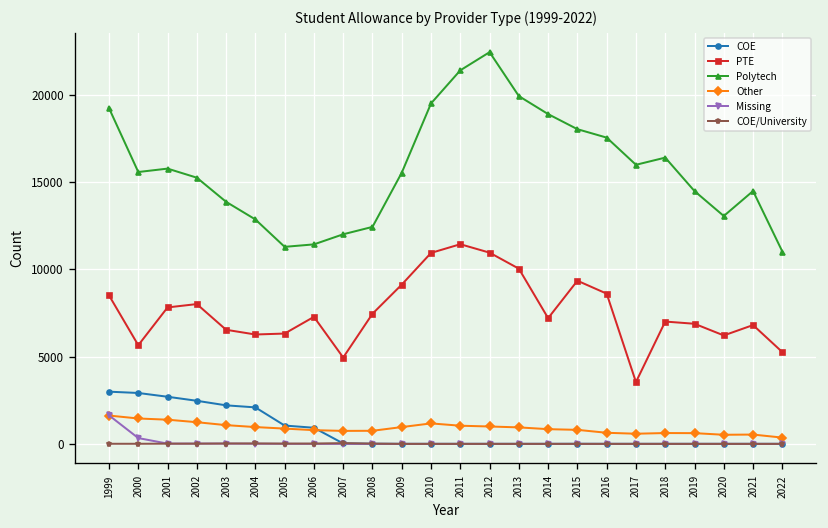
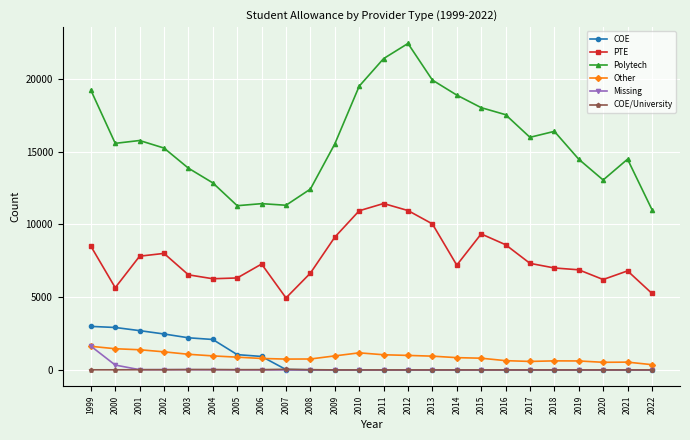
Polytech, 2007: 12000 -> 11300
PTE, 2008: 7500 -> 6700
PTE, 2017: 3500 -> 7300
